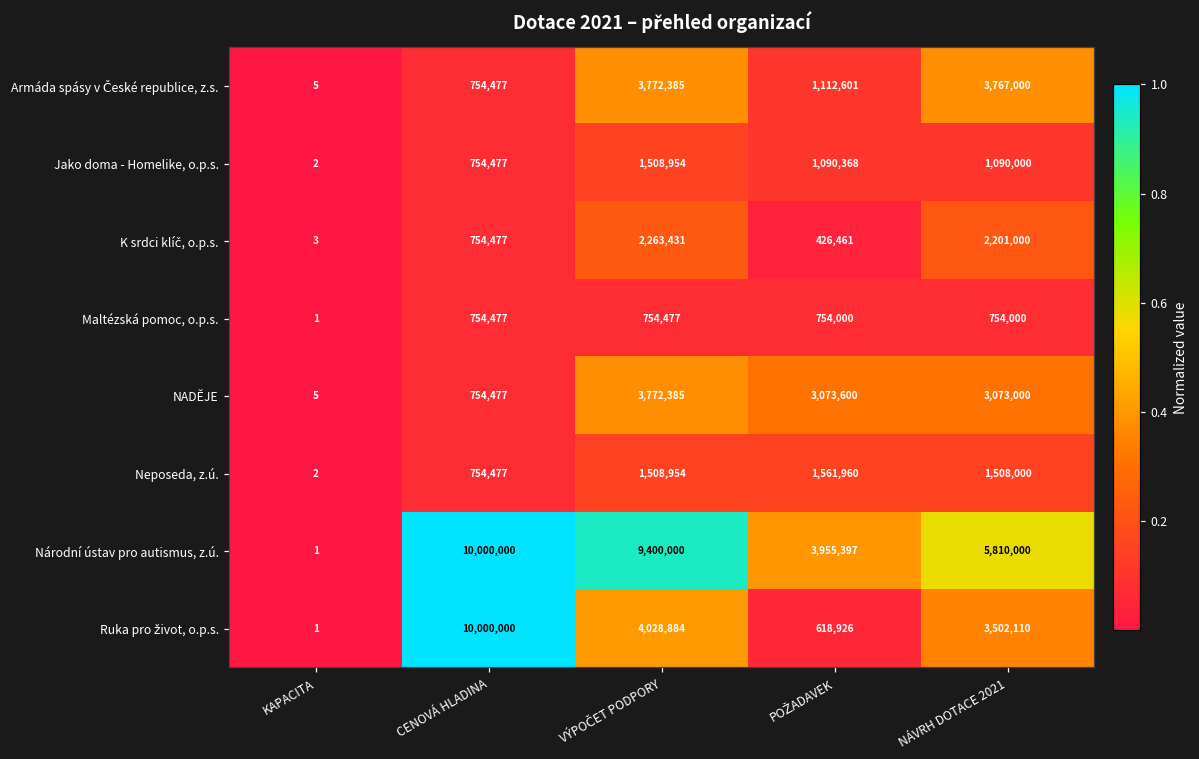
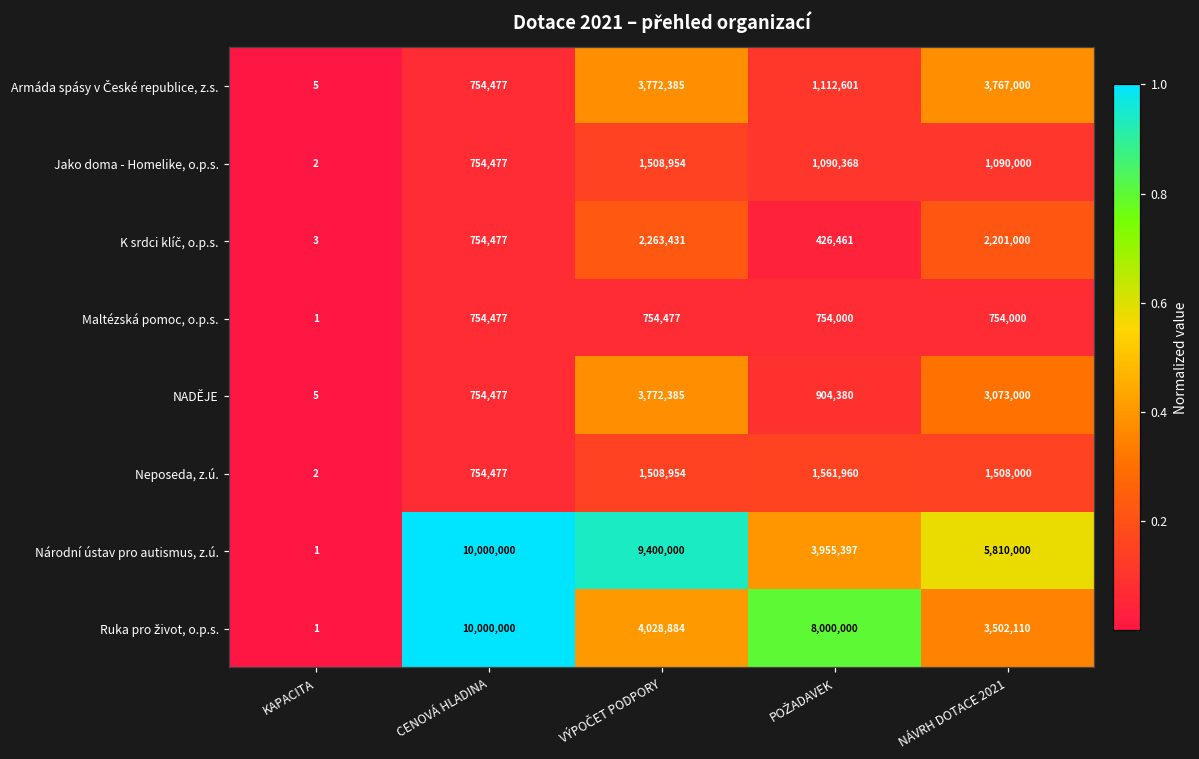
NADĚJE, POŽADAVEK: 3,073,600 -> 904,380
Ruka pro život, o.p.s., POŽADAVEK: 618,926 -> 8,000,000
